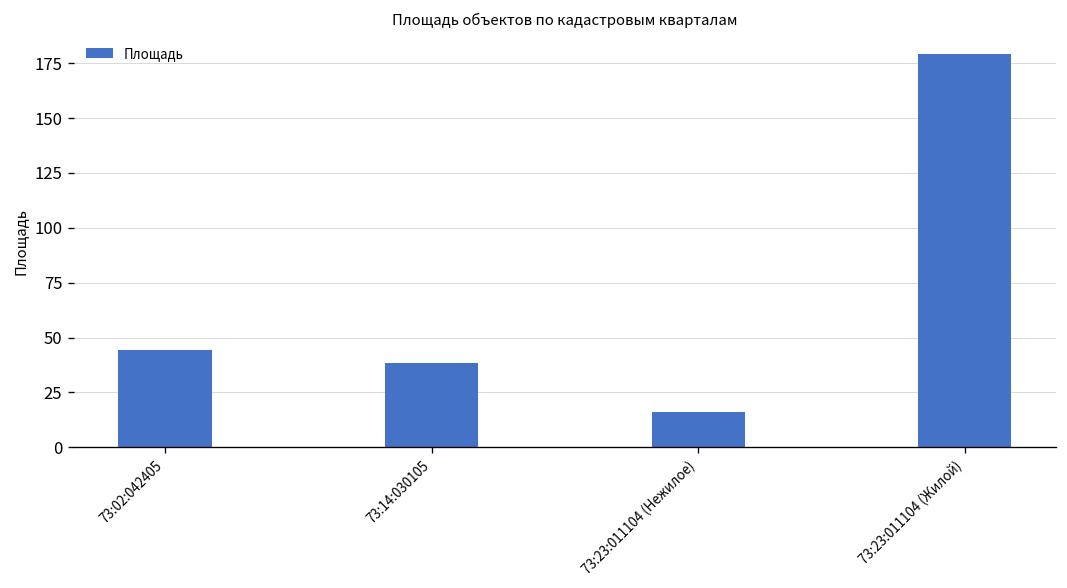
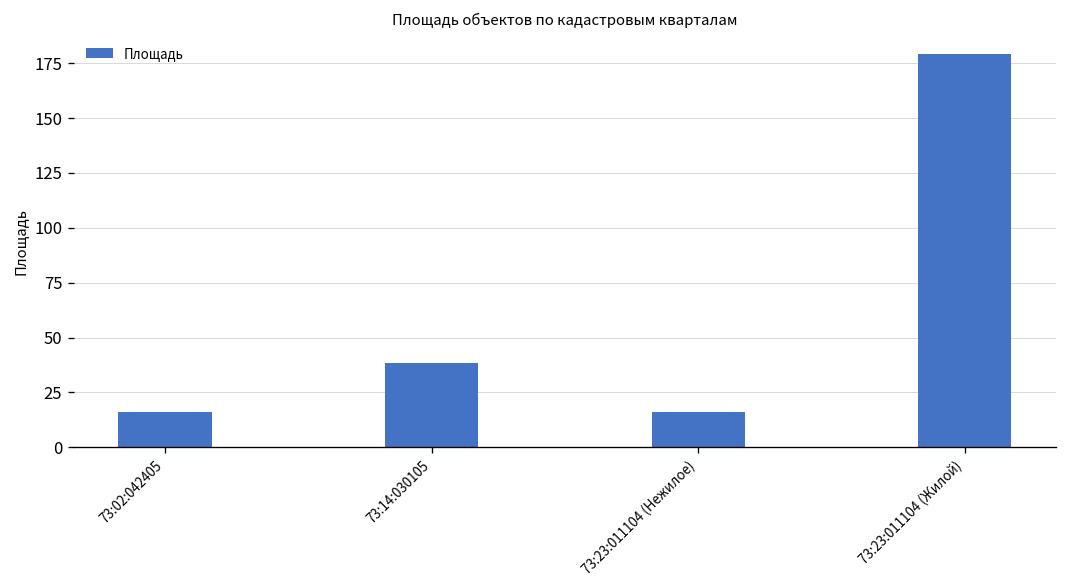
73:02:042405: 44 -> 16
